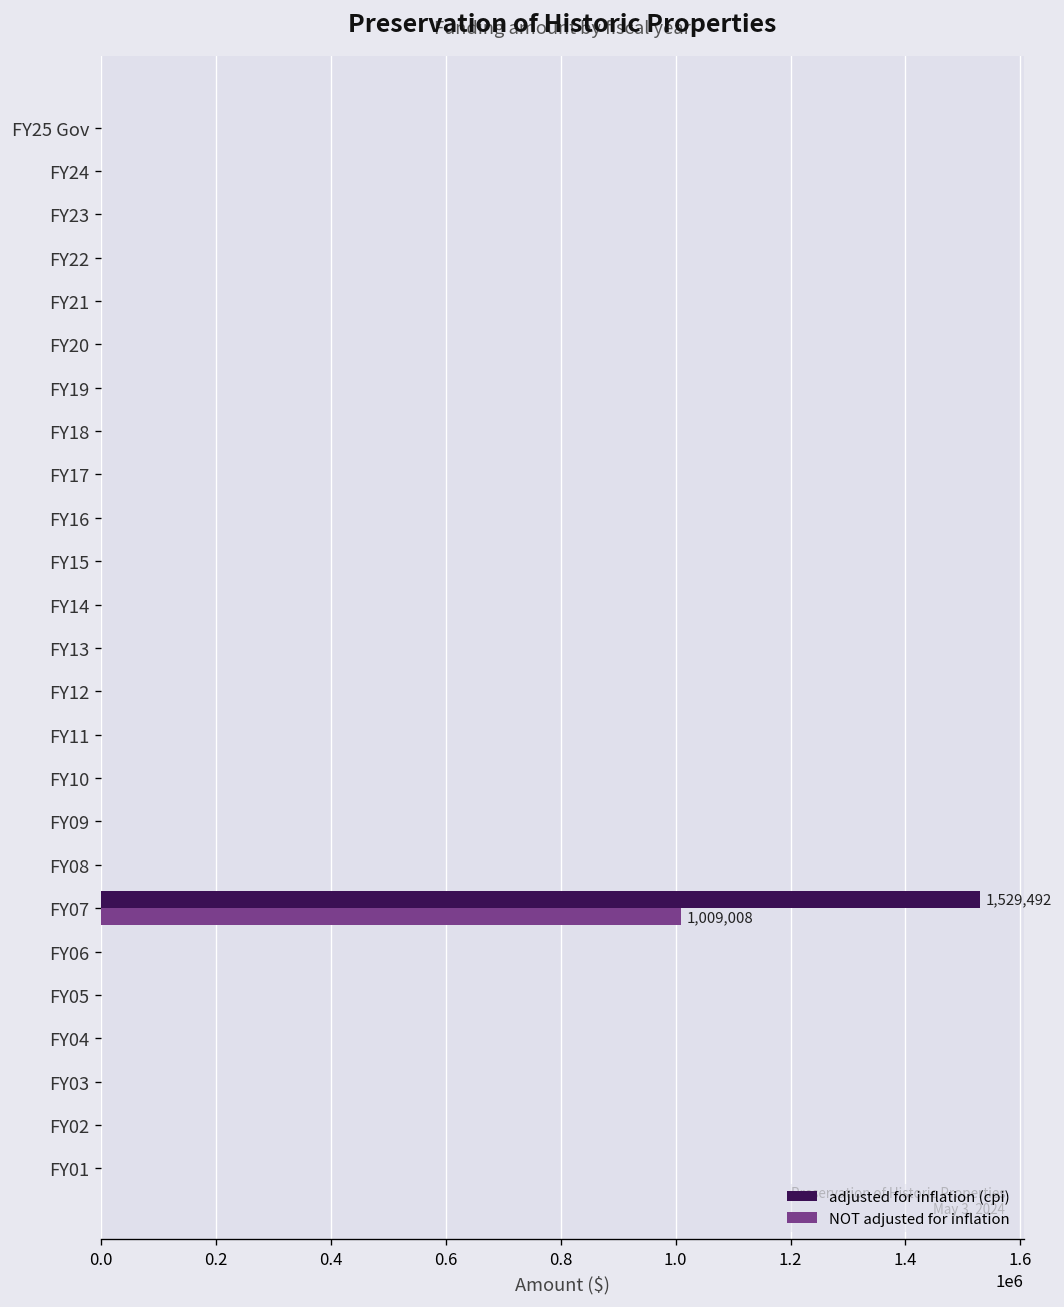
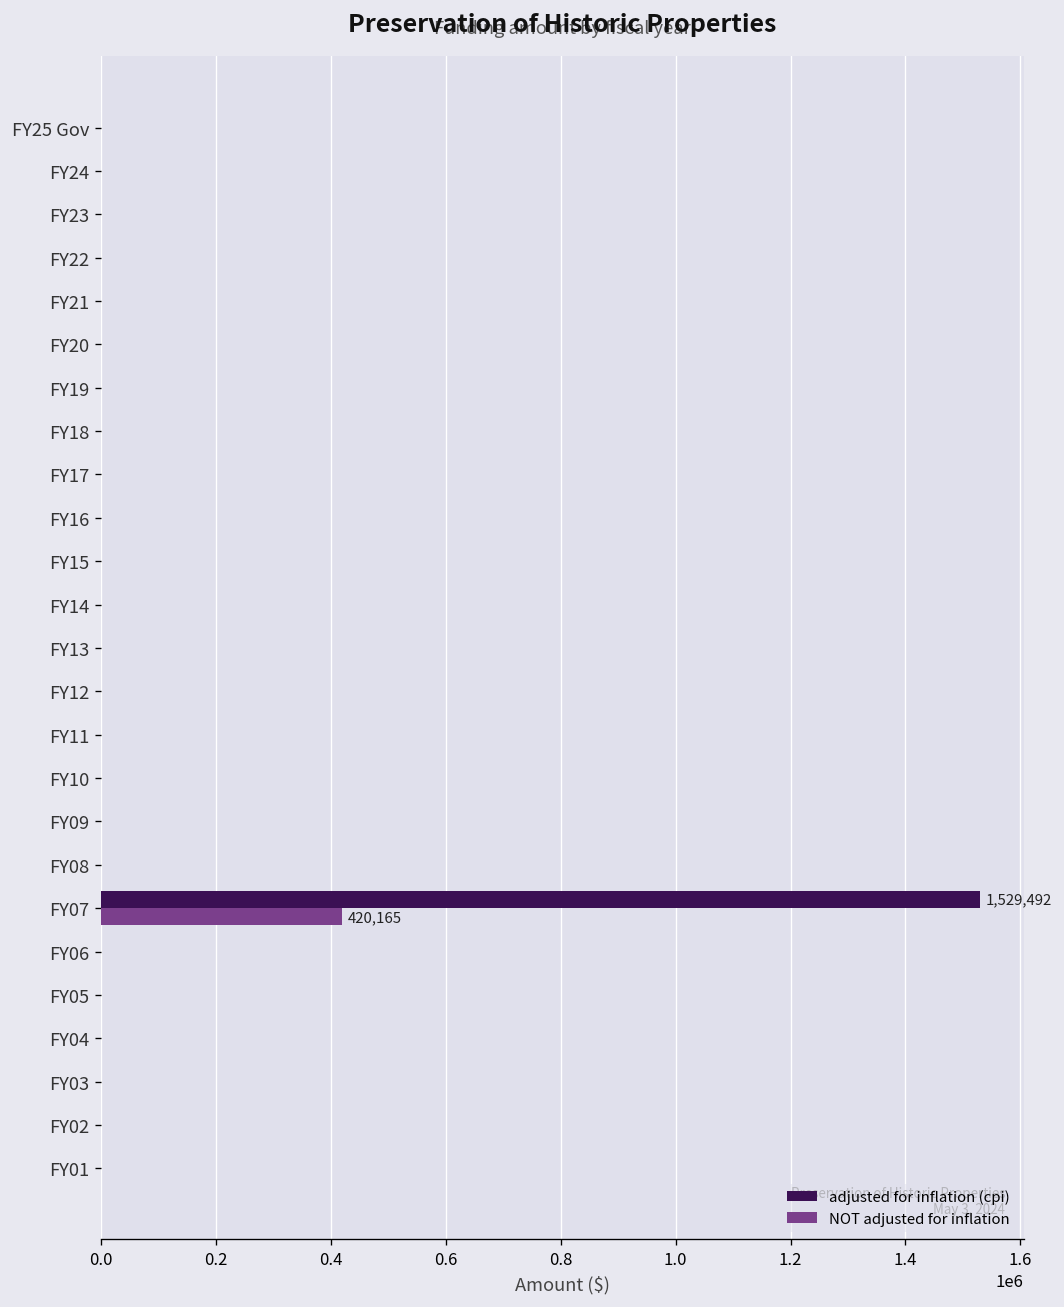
NOT adjusted for inflation, FY07: 1,009,008 -> 420,165
